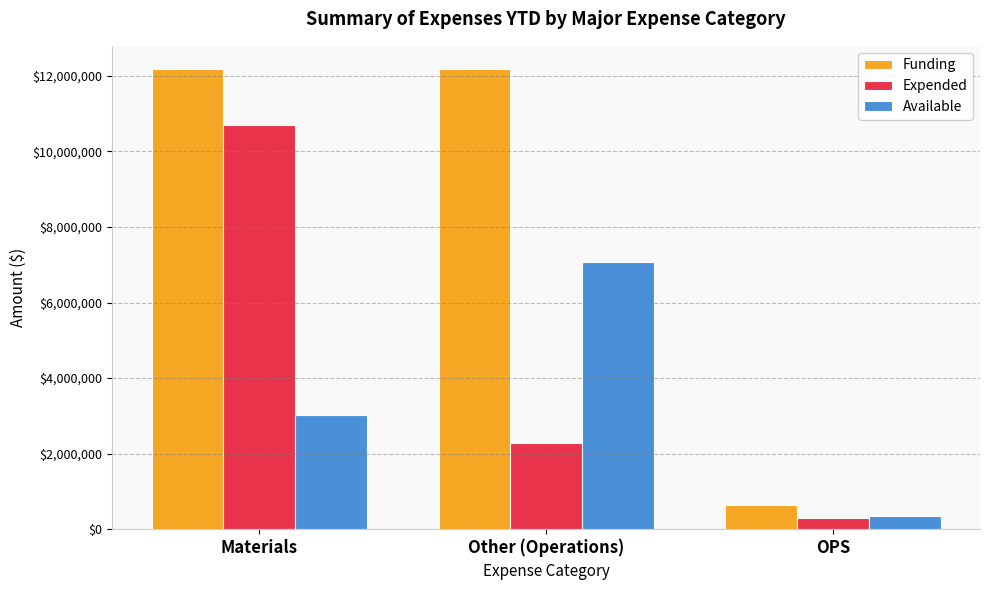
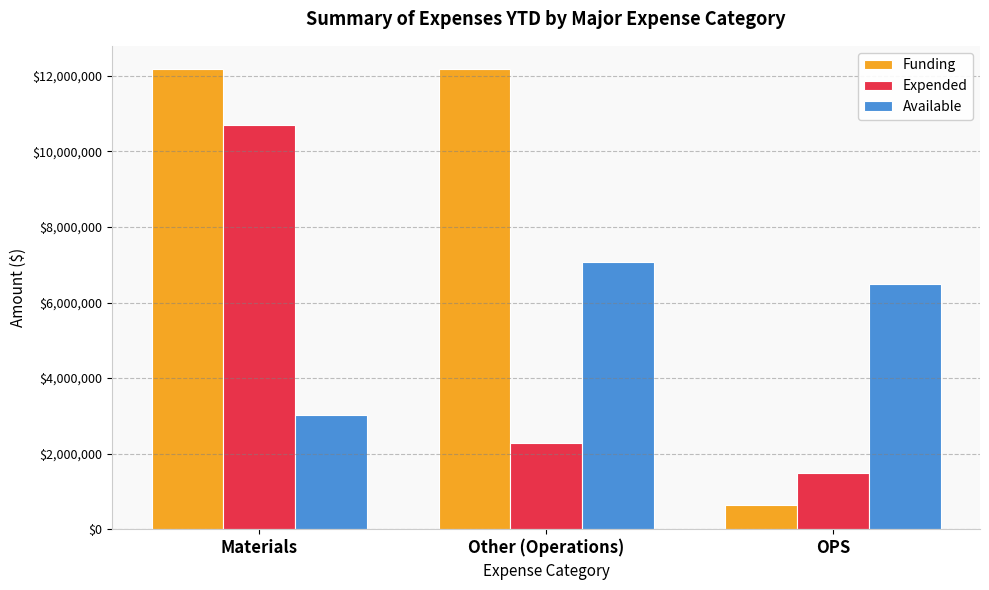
Expended, OPS: $300,000 -> $1,500,000
Available, OPS: $400,000 -> $6,500,000
